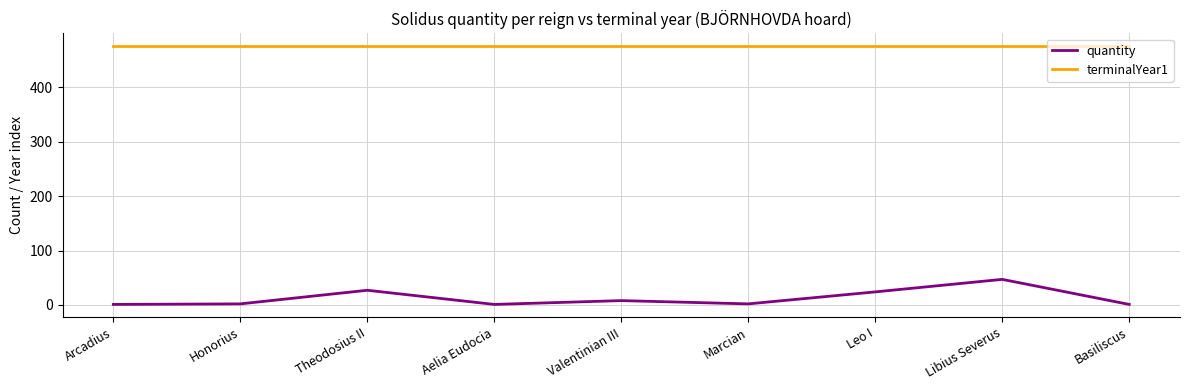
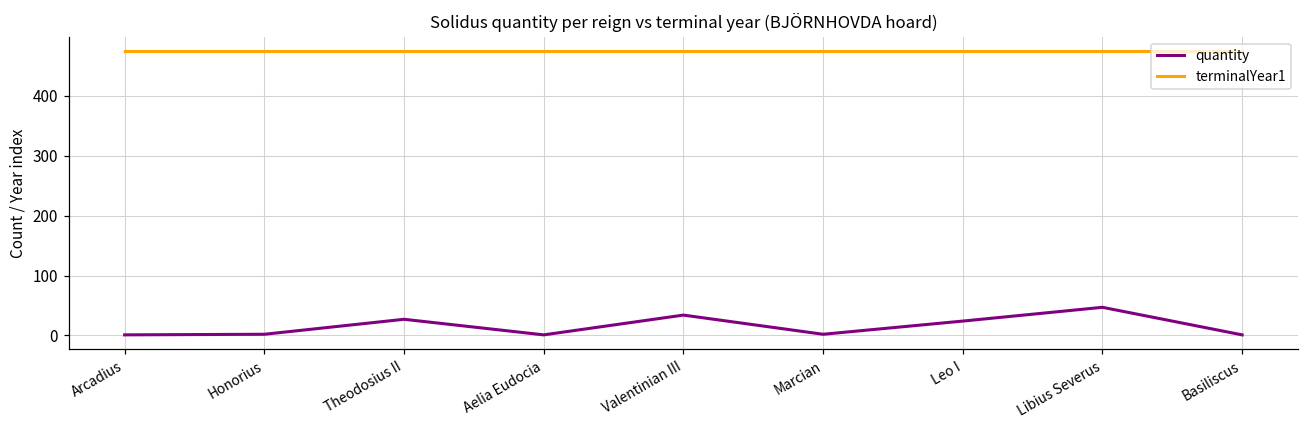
quantity, Valentinian III: 10 -> 30
